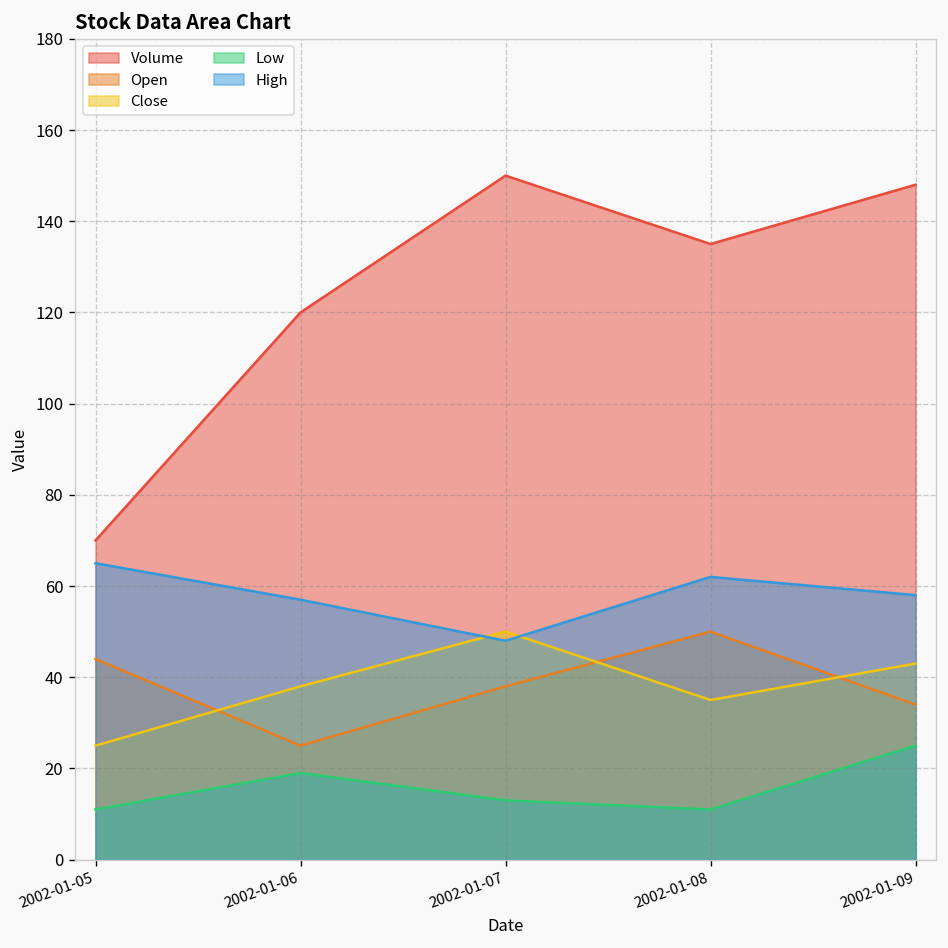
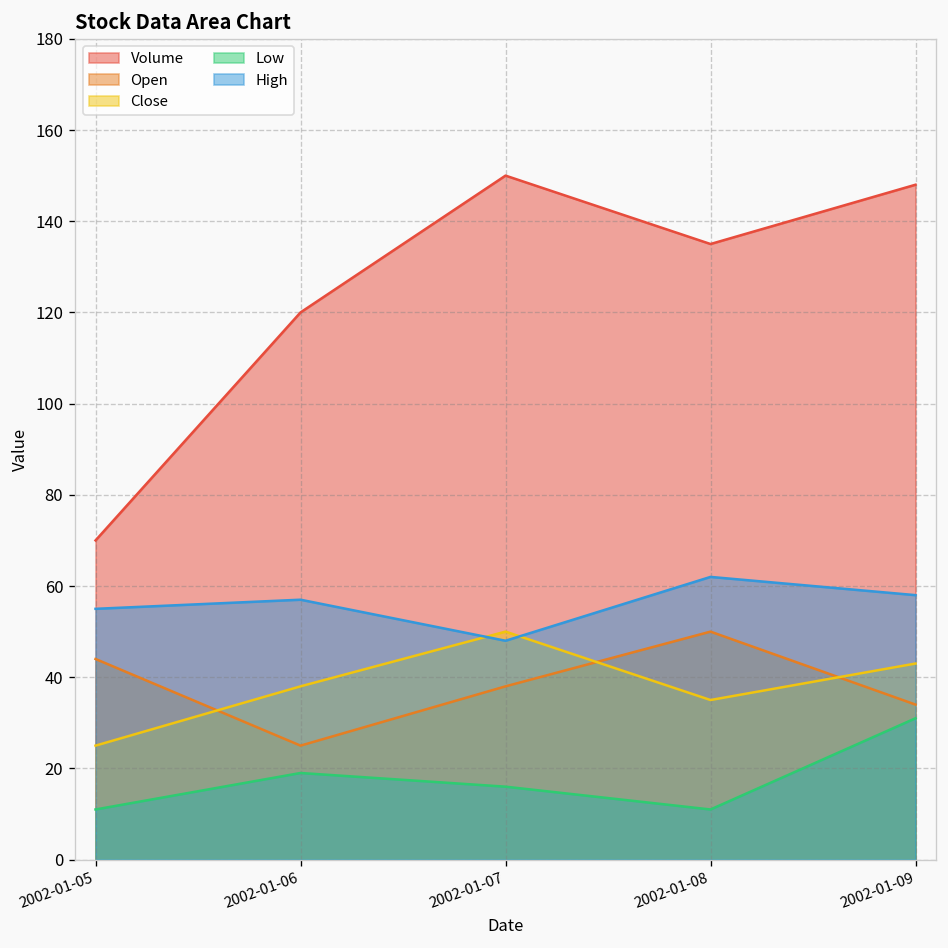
High, 2002-01-05: 65 -> 55
Low, 2002-01-07: 13 -> 16
Low, 2002-01-09: 25 -> 31
